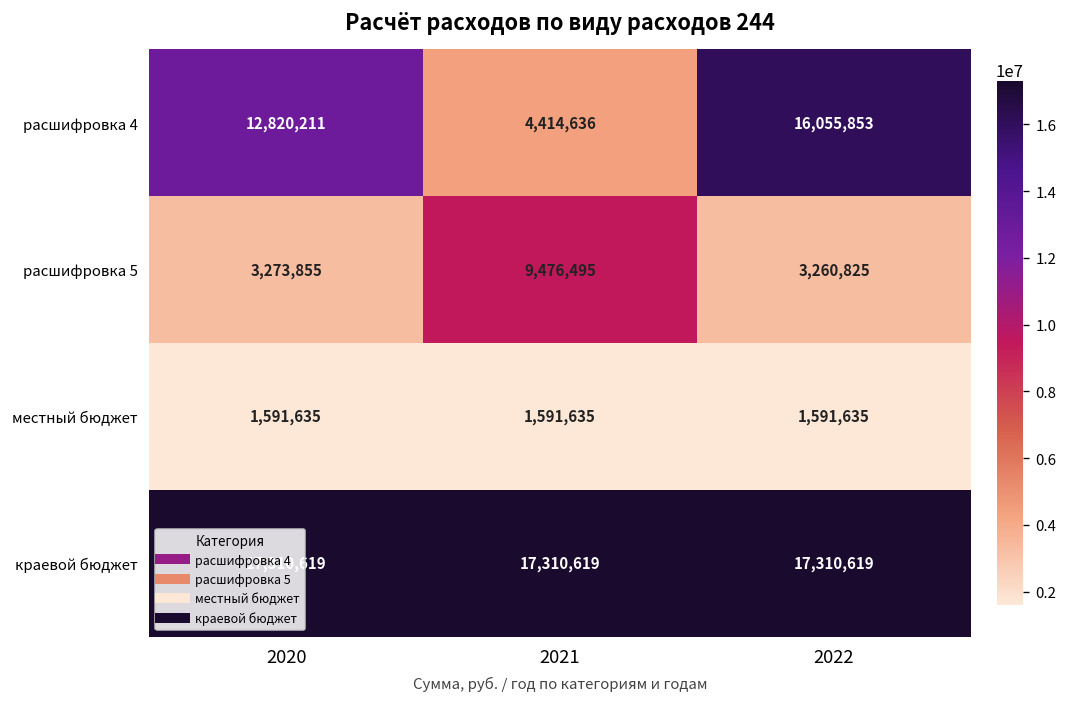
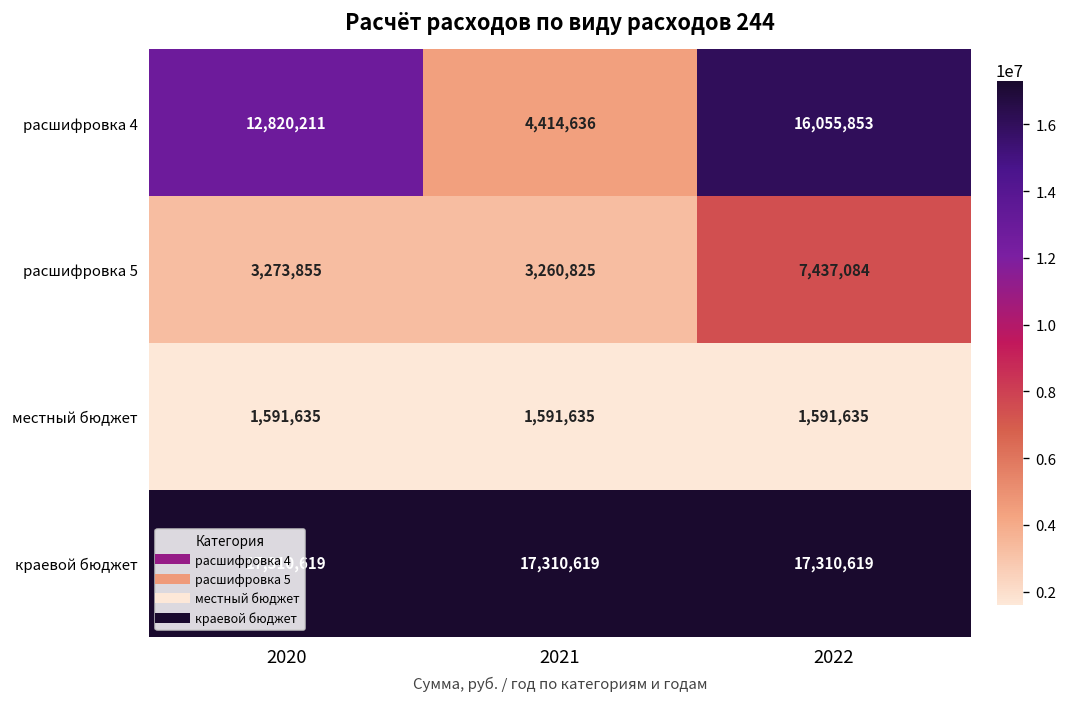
расшифровка 5, 2021: 9,476,495 -> 3,260,825
расшифровка 5, 2022: 3,260,825 -> 7,437,084
